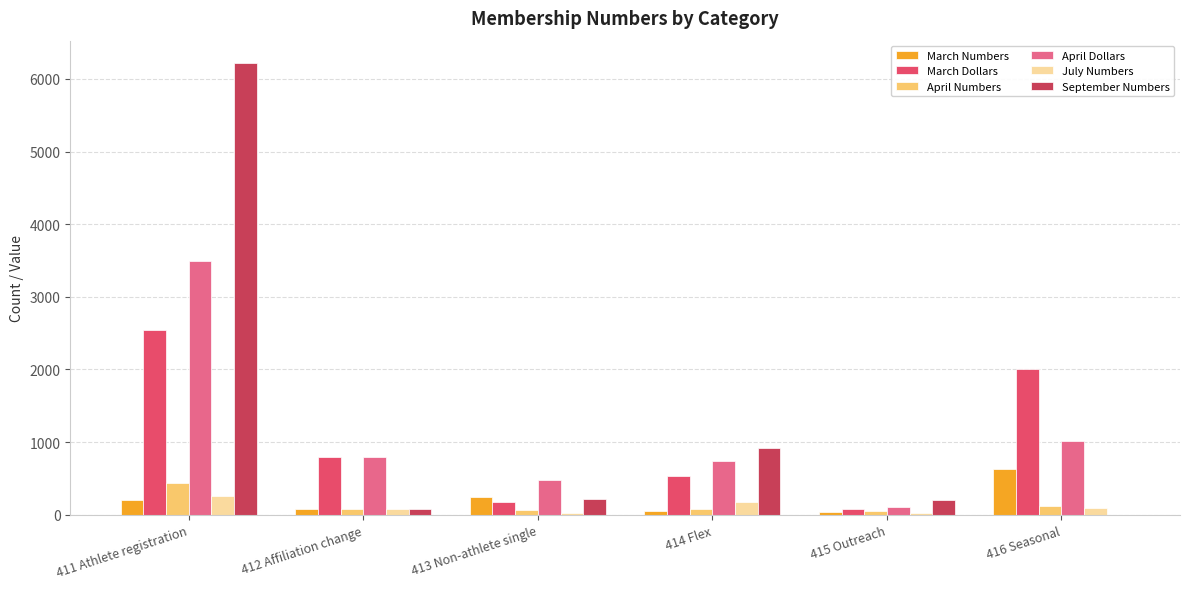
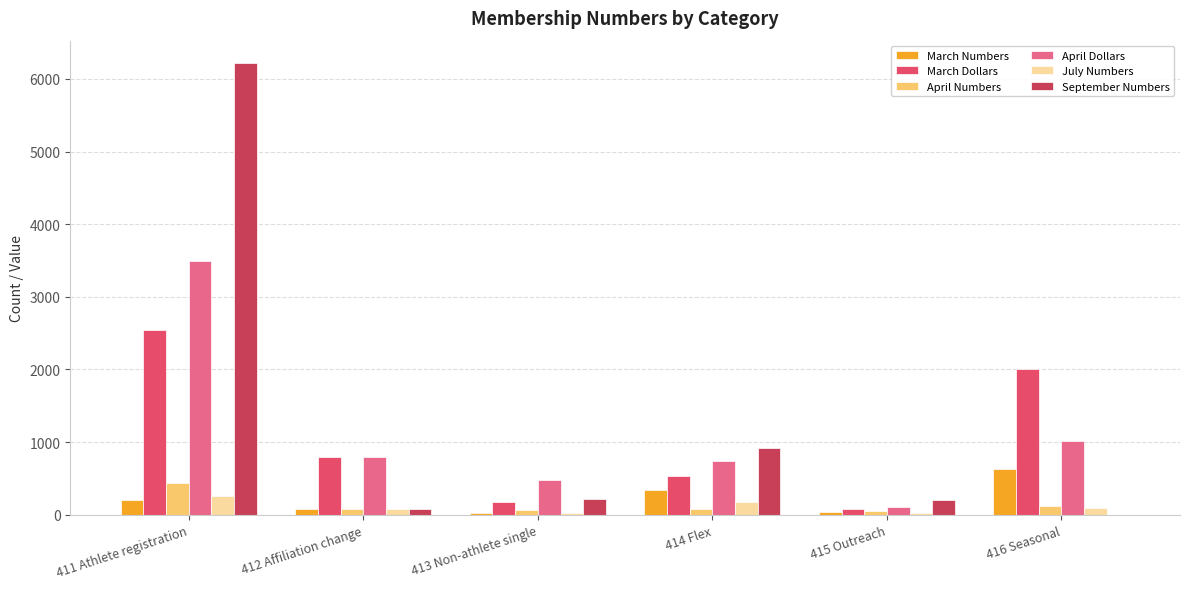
March Numbers, 413 Non-athlete single: 200 -> 0
March Numbers, 414 Flex: 100 -> 300
